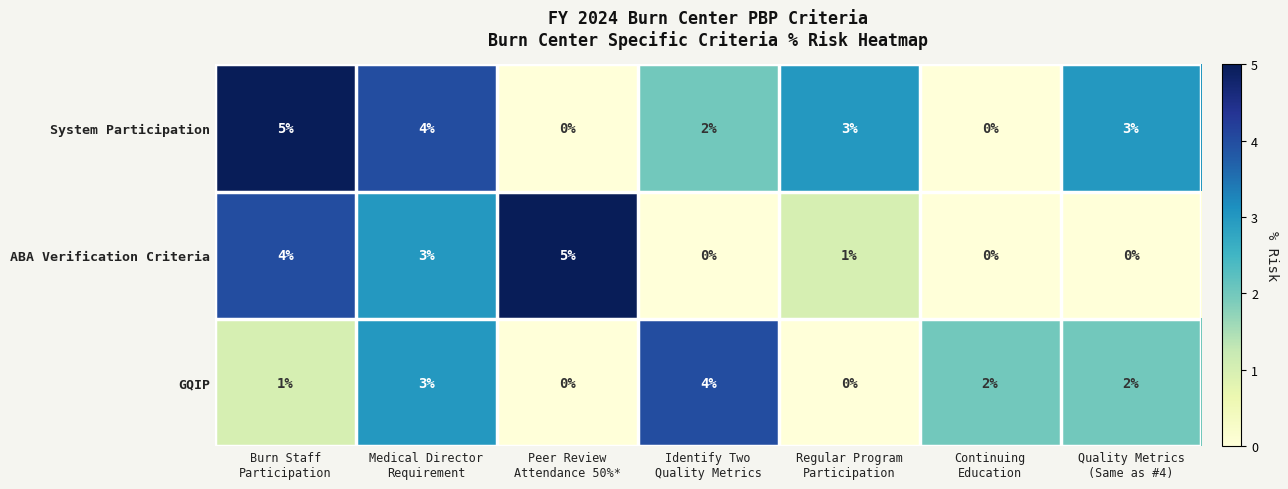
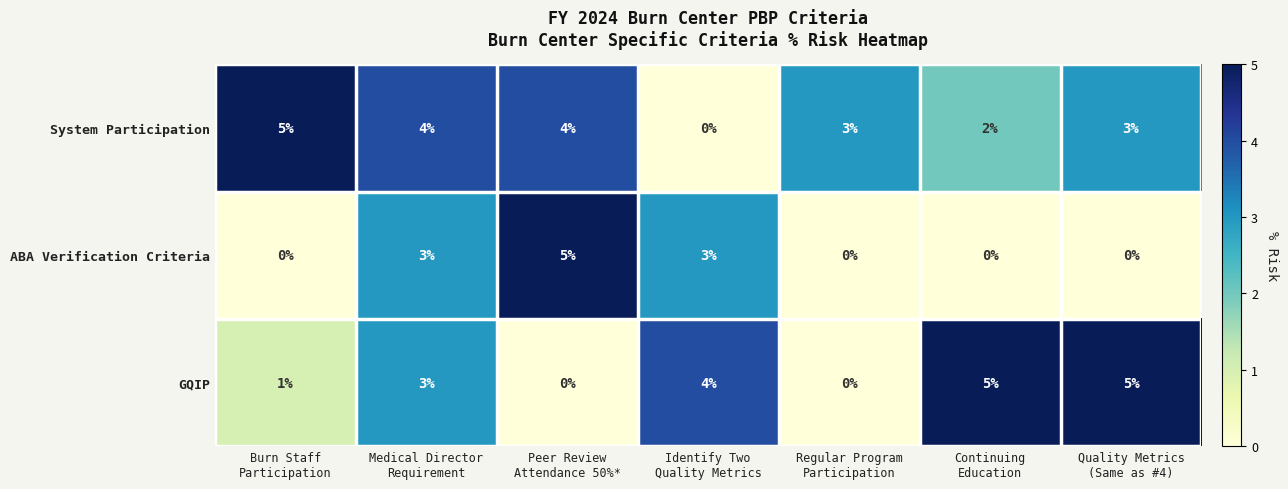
System Participation, Peer Review Attendance 50%*: 0% -> 4%
System Participation, Identify Two Quality Metrics: 2% -> 0%
System Participation, Continuing Education: 0% -> 2%
ABA Verification Criteria, Burn Staff Participation: 4% -> 0%
ABA Verification Criteria, Identify Two Quality Metrics: 0% -> 3%
ABA Verification Criteria, Regular Program Participation: 1% -> 0%
GQIP, Continuing Education: 2% -> 5%
GQIP, Quality Metrics (Same as #4): 2% -> 5%
